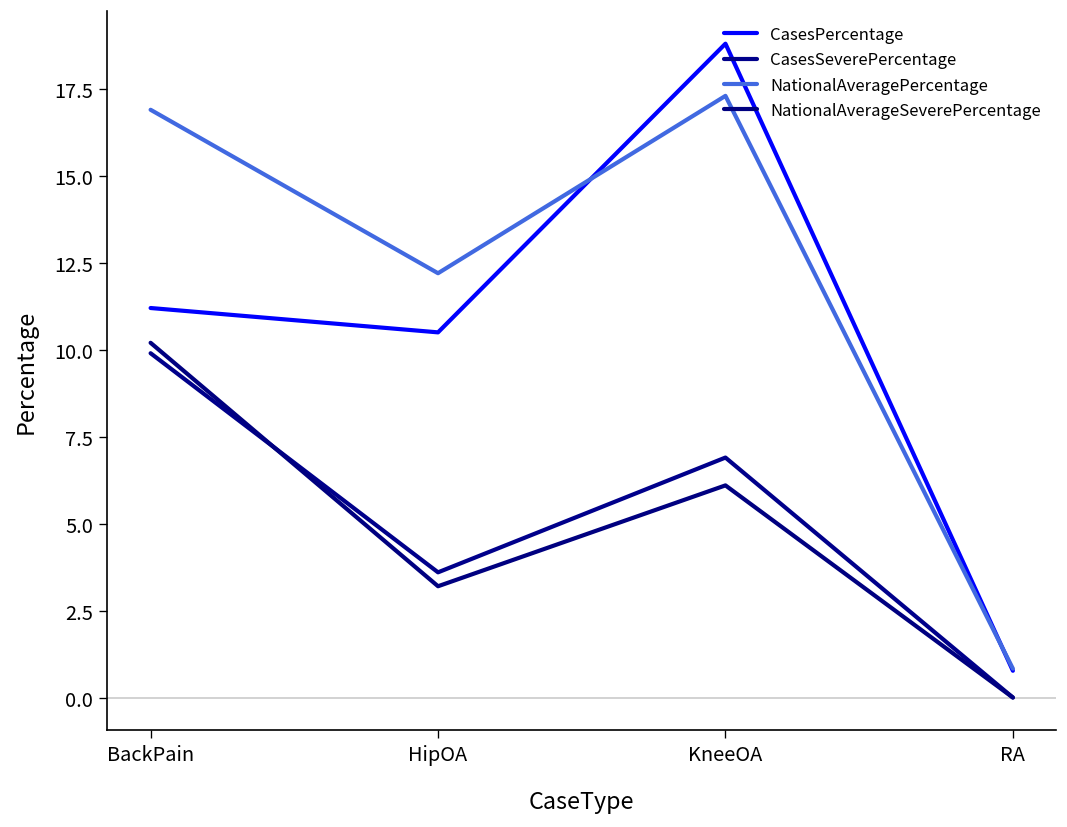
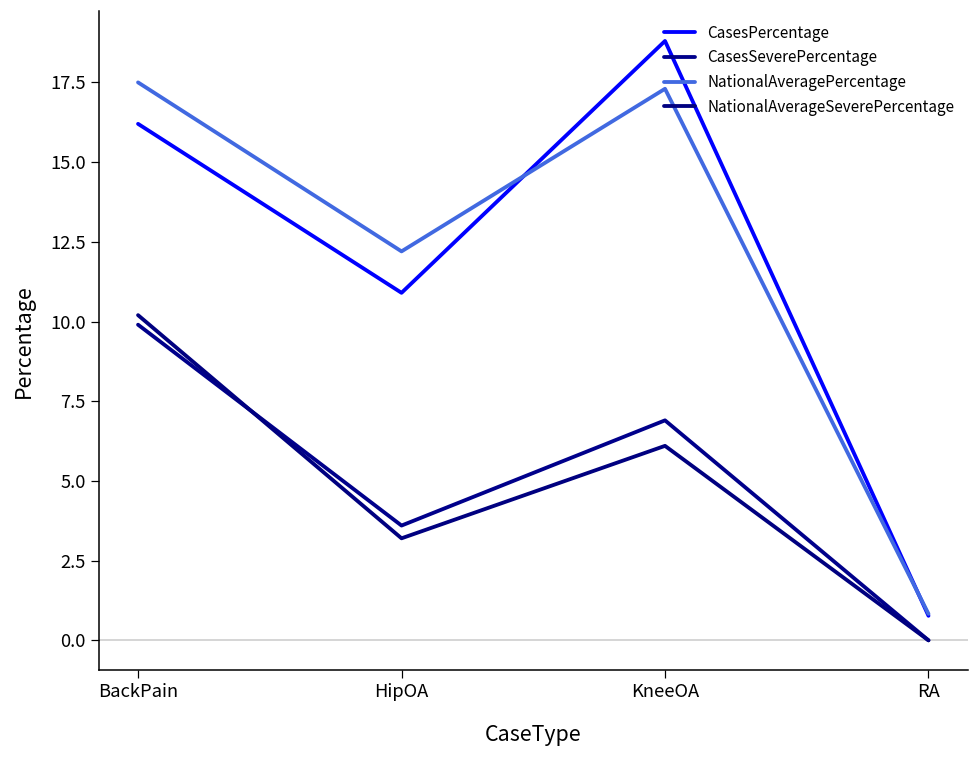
CasesPercentage, BackPain: 11.2 -> 16.2
NationalAveragePercentage, BackPain: 16.9 -> 17.5
CasesPercentage, HipOA: 10.5 -> 10.9
